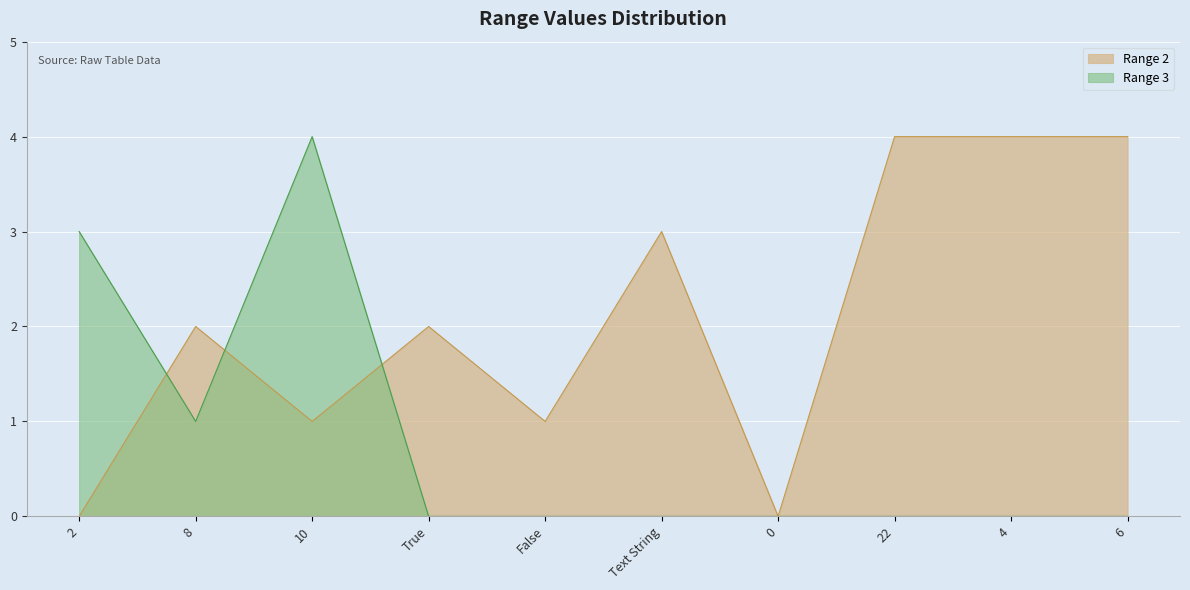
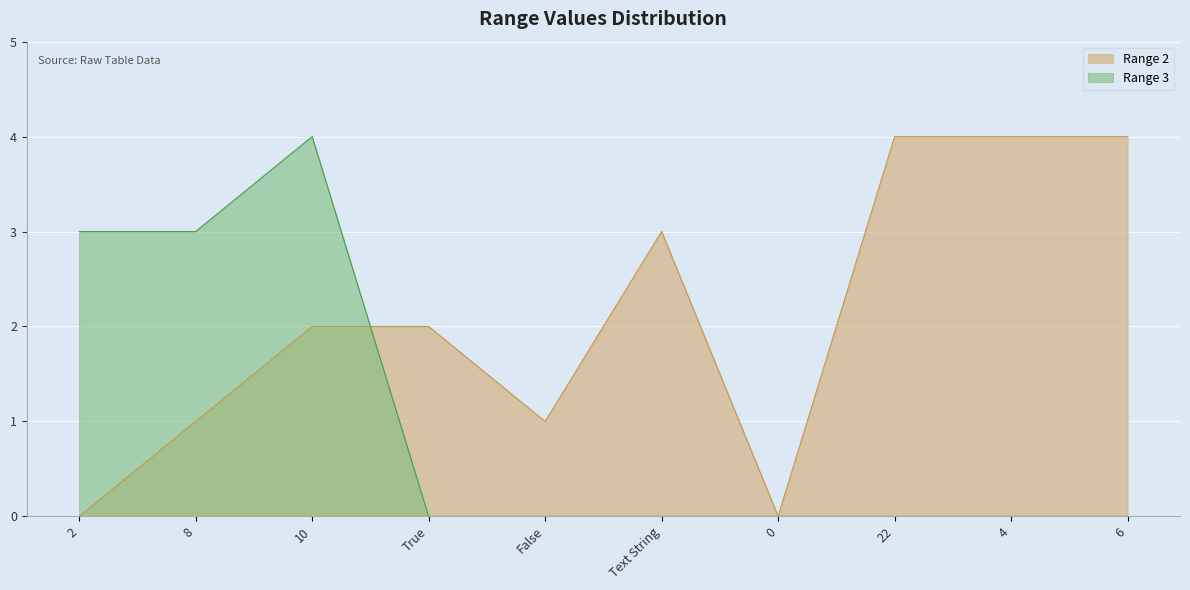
Range 2, 8: 2 -> 1
Range 3, 8: 1 -> 3
Range 2, 10: 1 -> 2
